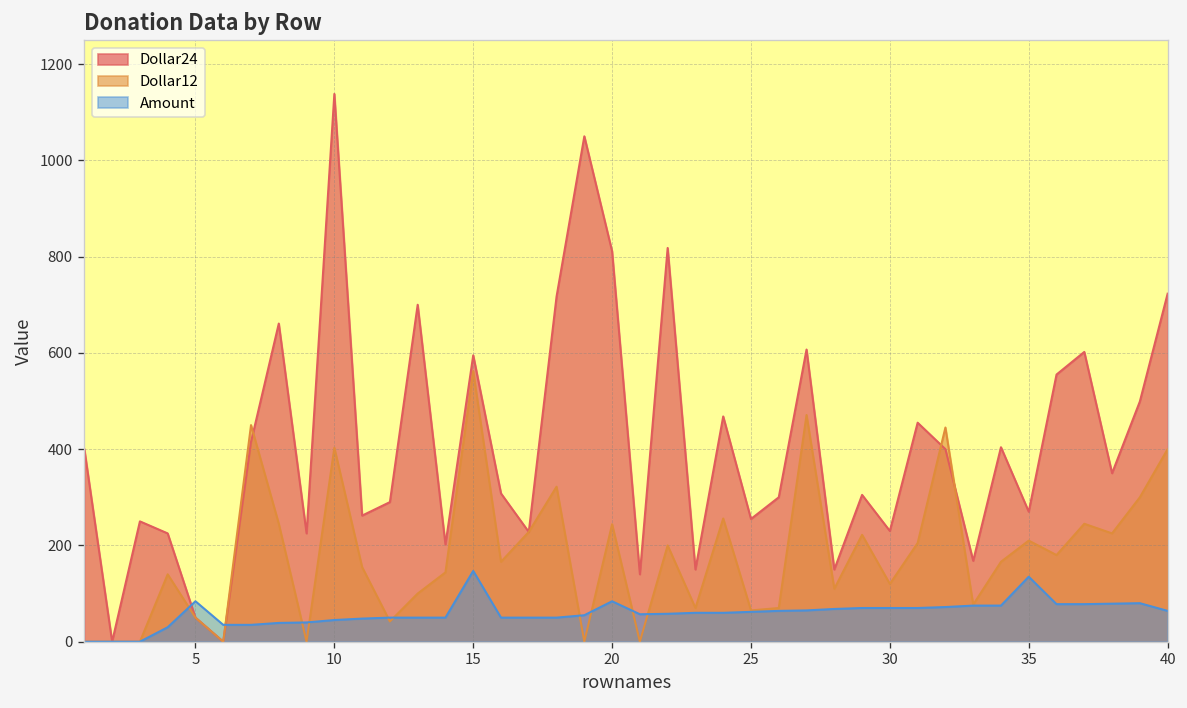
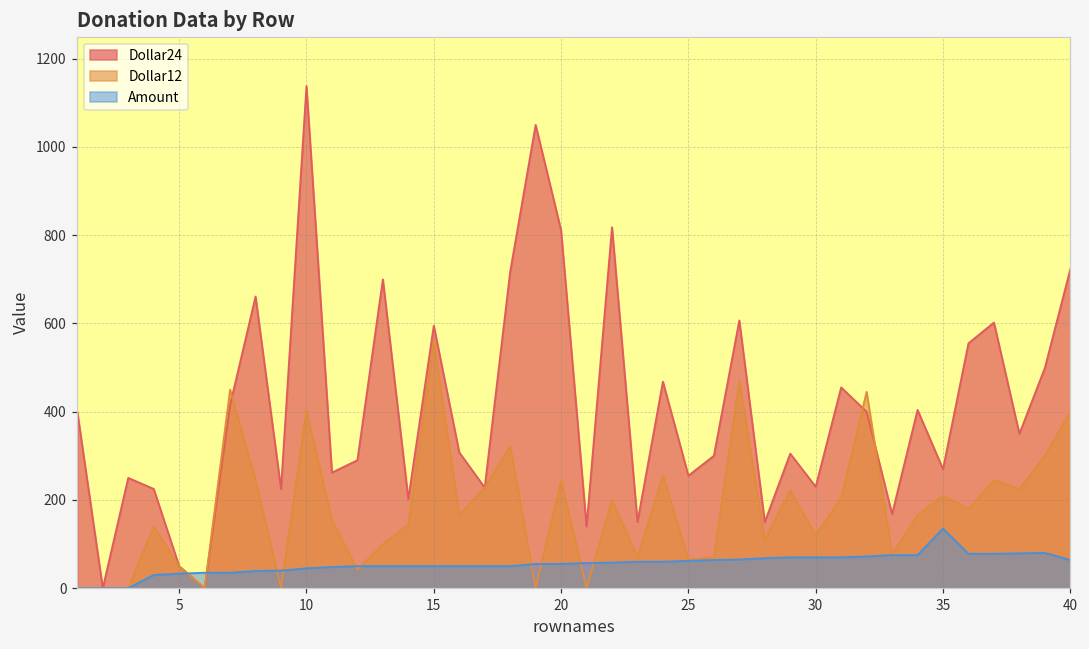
Amount, 5: 80 -> 30
Amount, 15: 150 -> 50
Amount, 20: 80 -> 60
